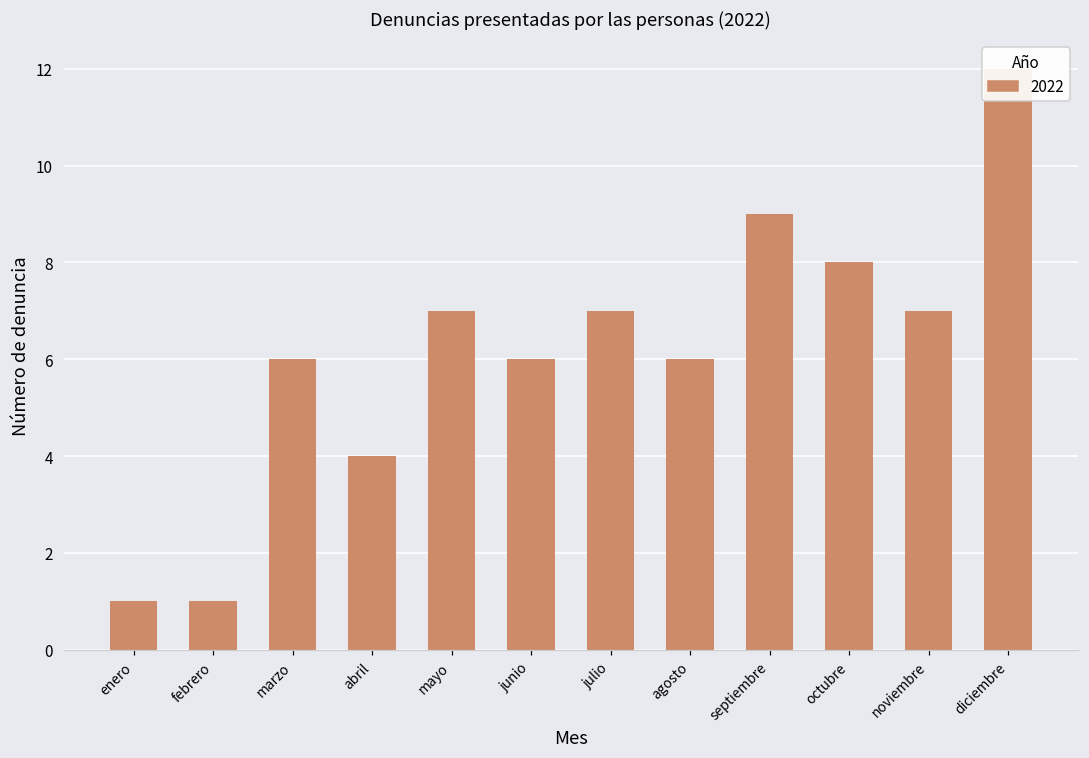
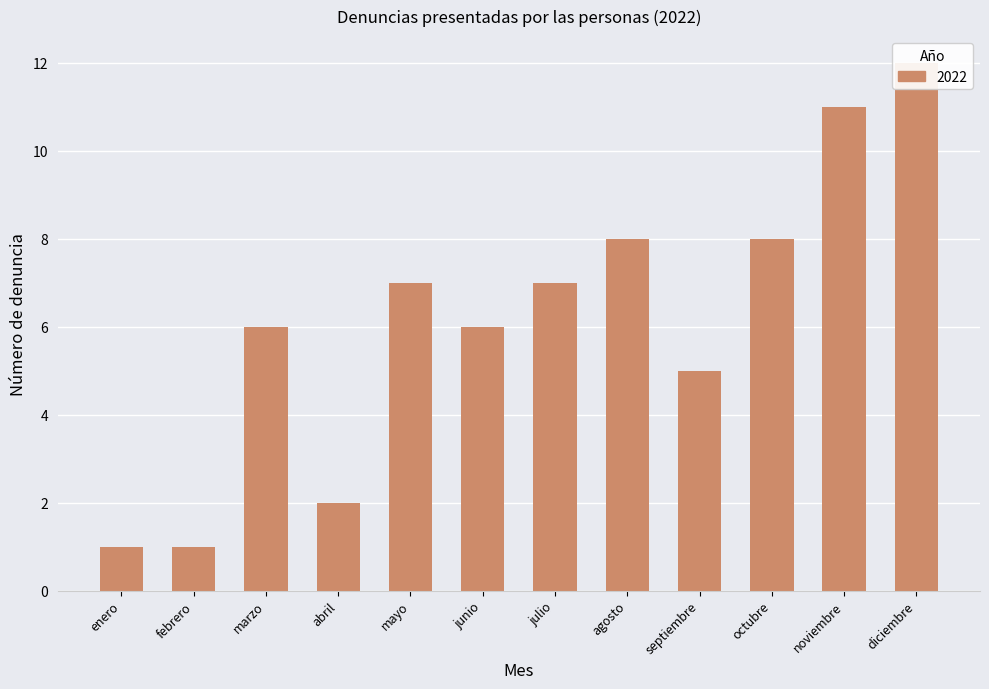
abril: 4 -> 2
agosto: 6 -> 8
septiembre: 9 -> 5
noviembre: 7 -> 11
